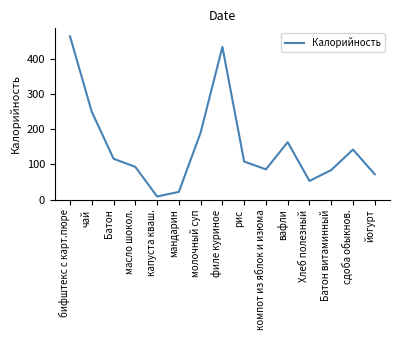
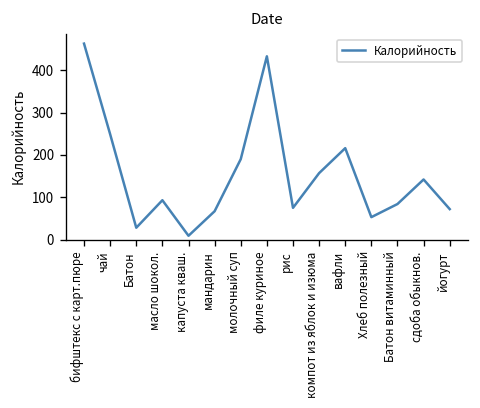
Батон: 120 -> 30
мандарин: 20 -> 70
рис: 110 -> 80
компот из яблок и изюма: 90 -> 160
вафли: 160 -> 220
